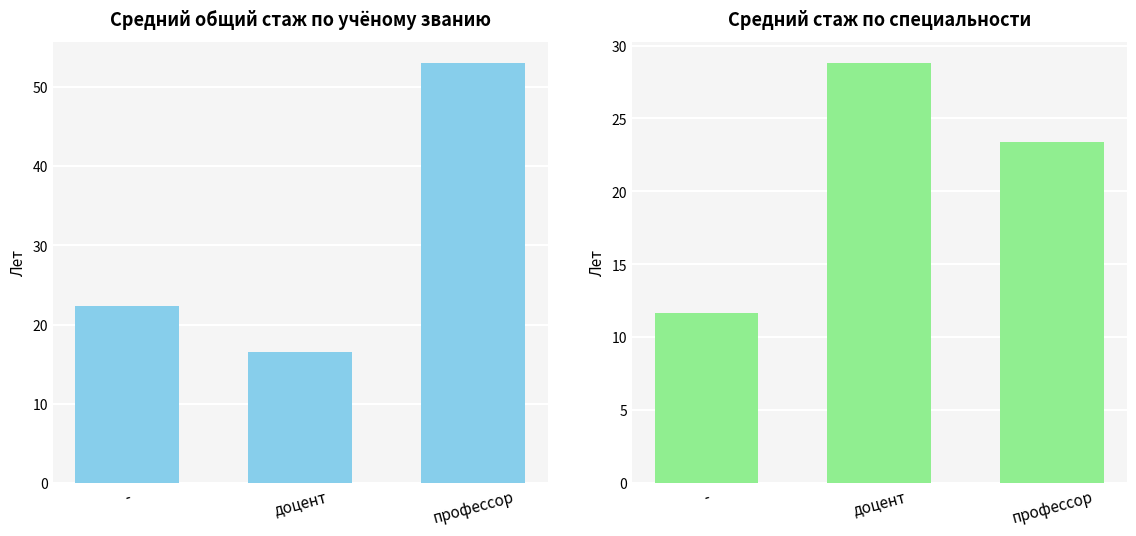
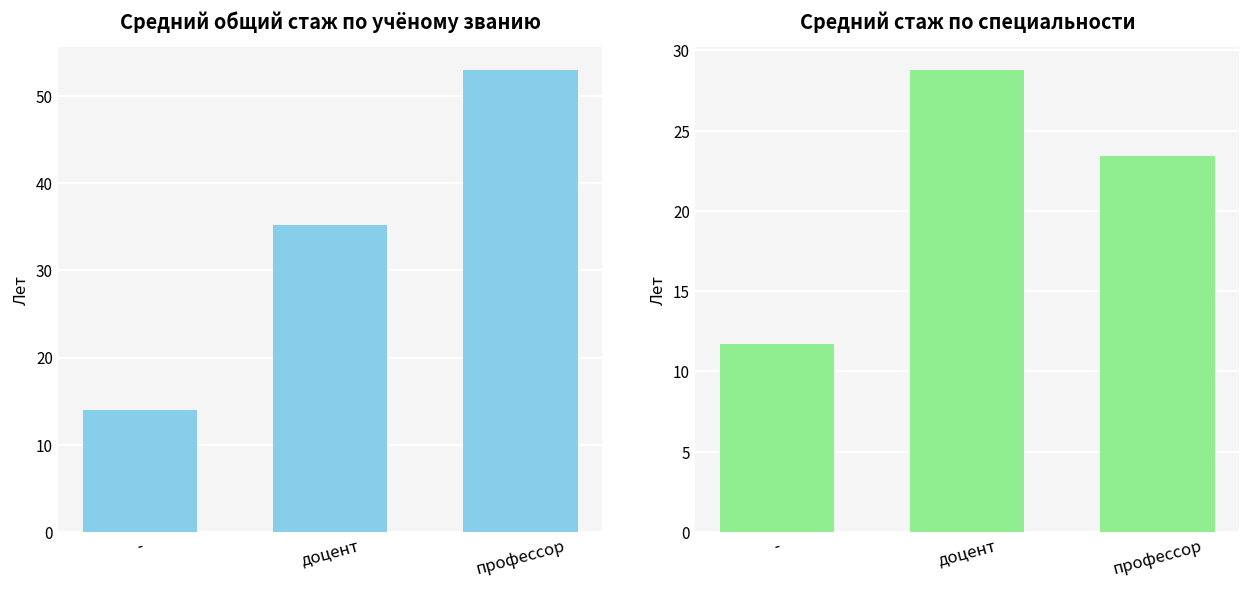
Средний общий стаж по учёному званию, -: 22 -> 14
Средний общий стаж по учёному званию, доцент: 17 -> 35
